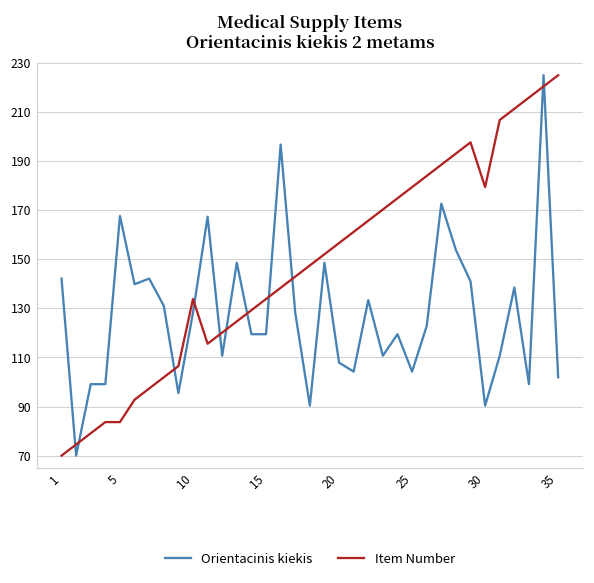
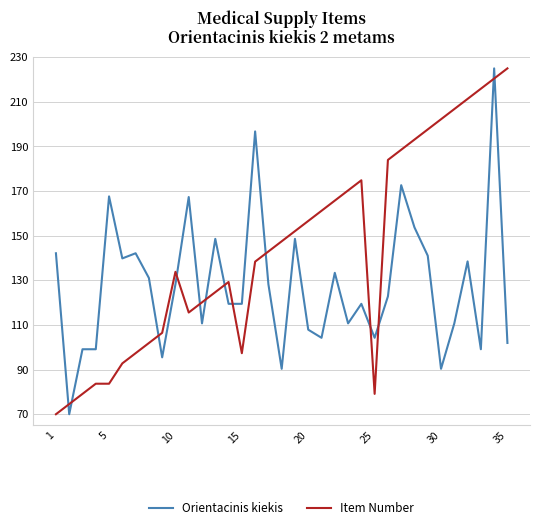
Item Number, 15: 134 -> 97
Item Number, 25: 179 -> 79
Item Number, 30: 179 -> 202
